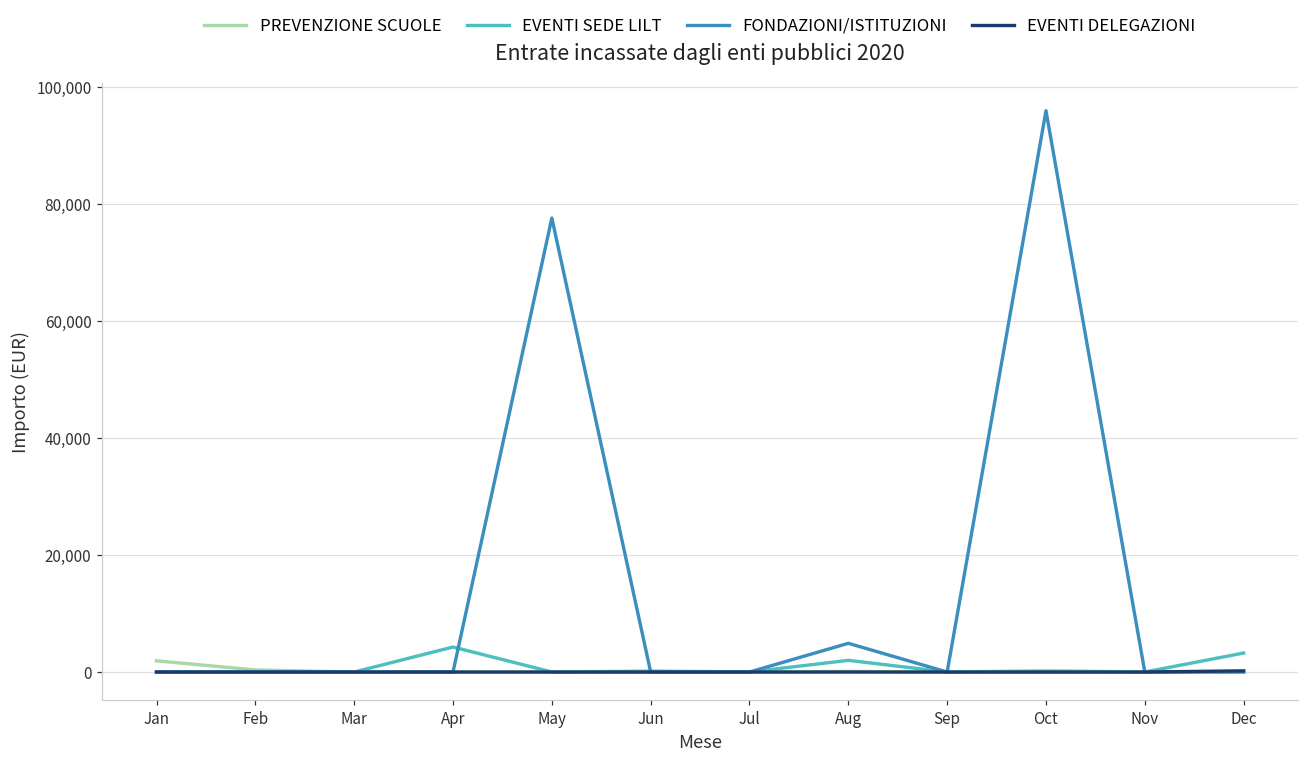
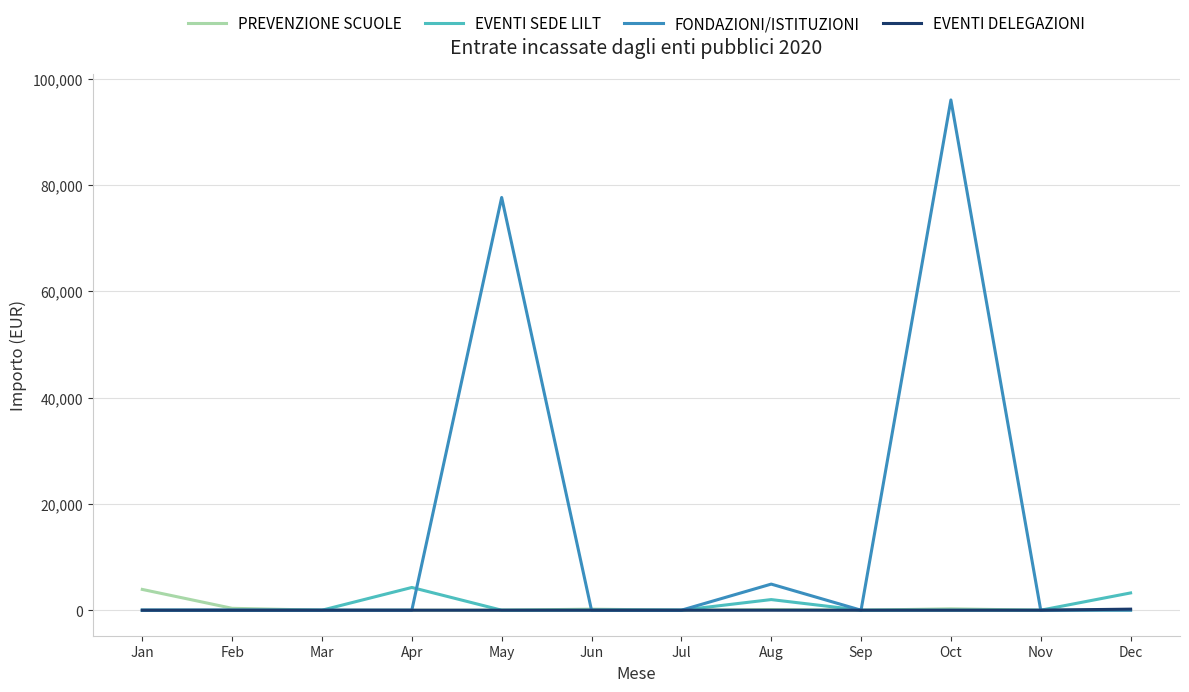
PREVENZIONE SCUOLE, Jan: 2,000 -> 4,000
